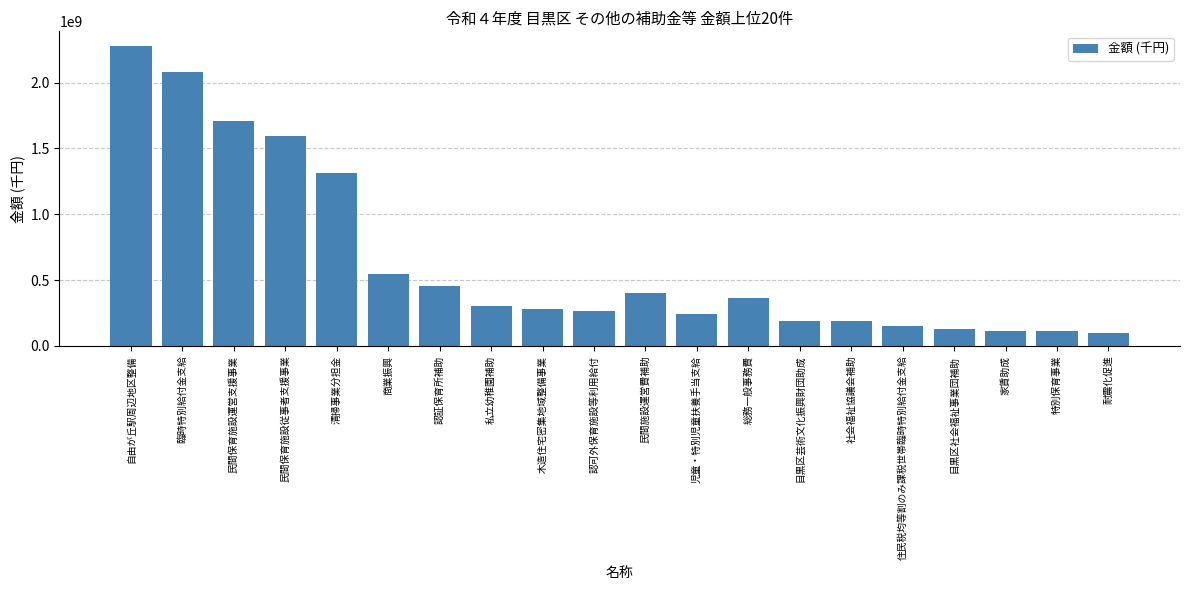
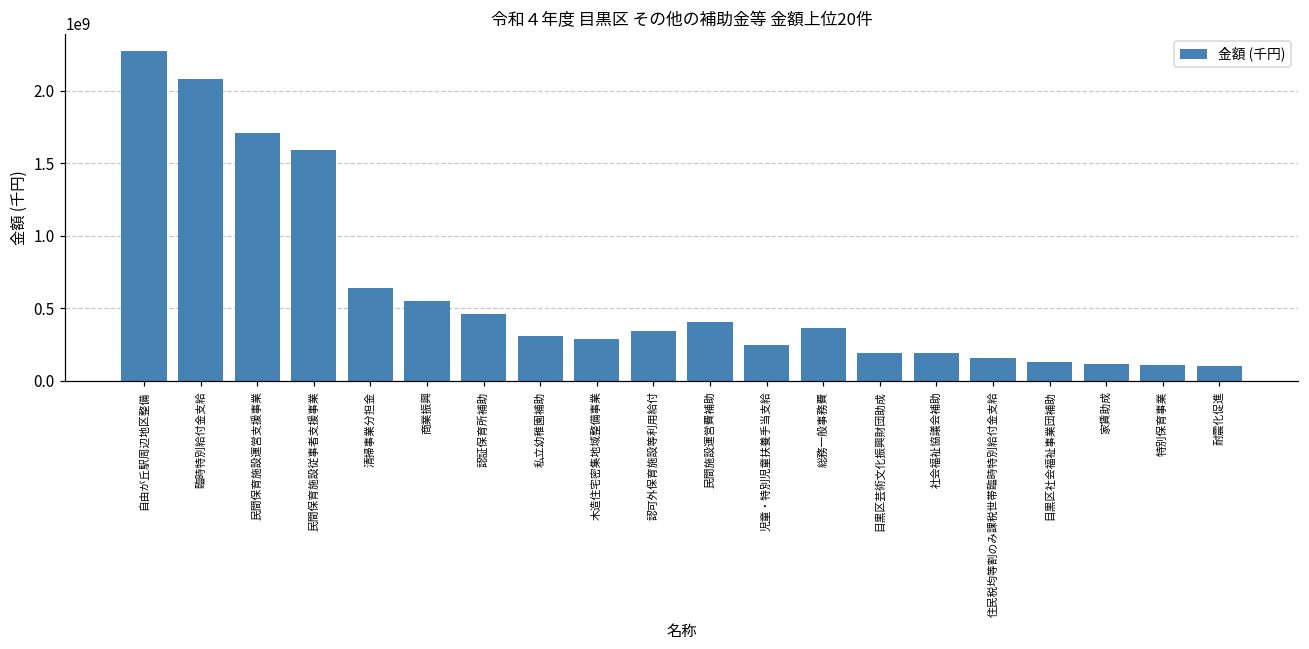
清掃事業分担金: 1320000000 -> 640000000
認可外保育施設等利用給付: 270000000 -> 340000000
